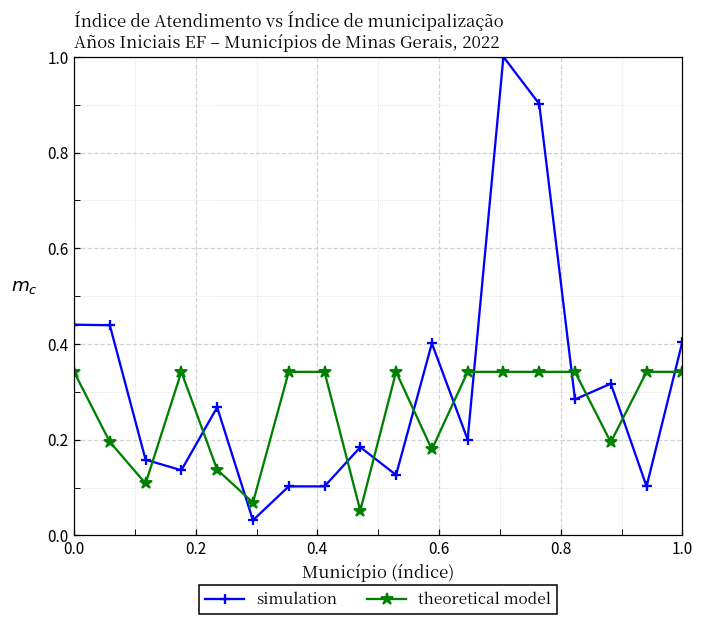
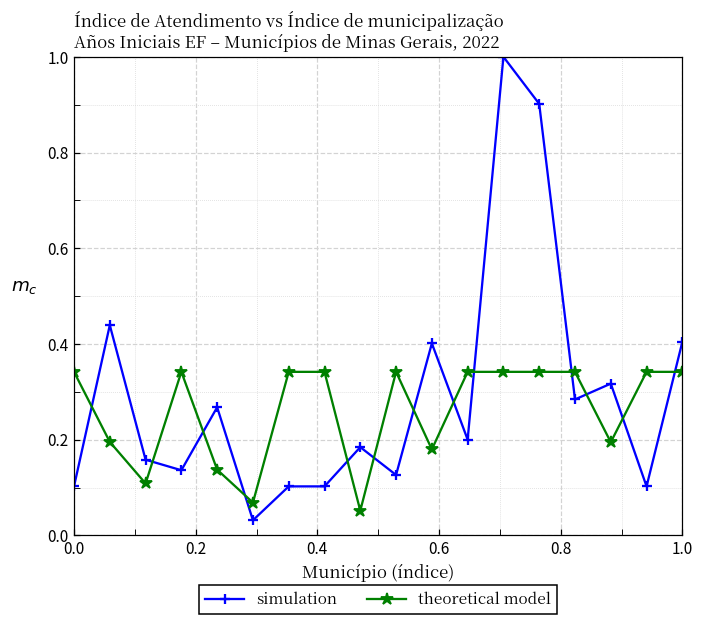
simulation, 0.0: 0.44 -> 0.10
